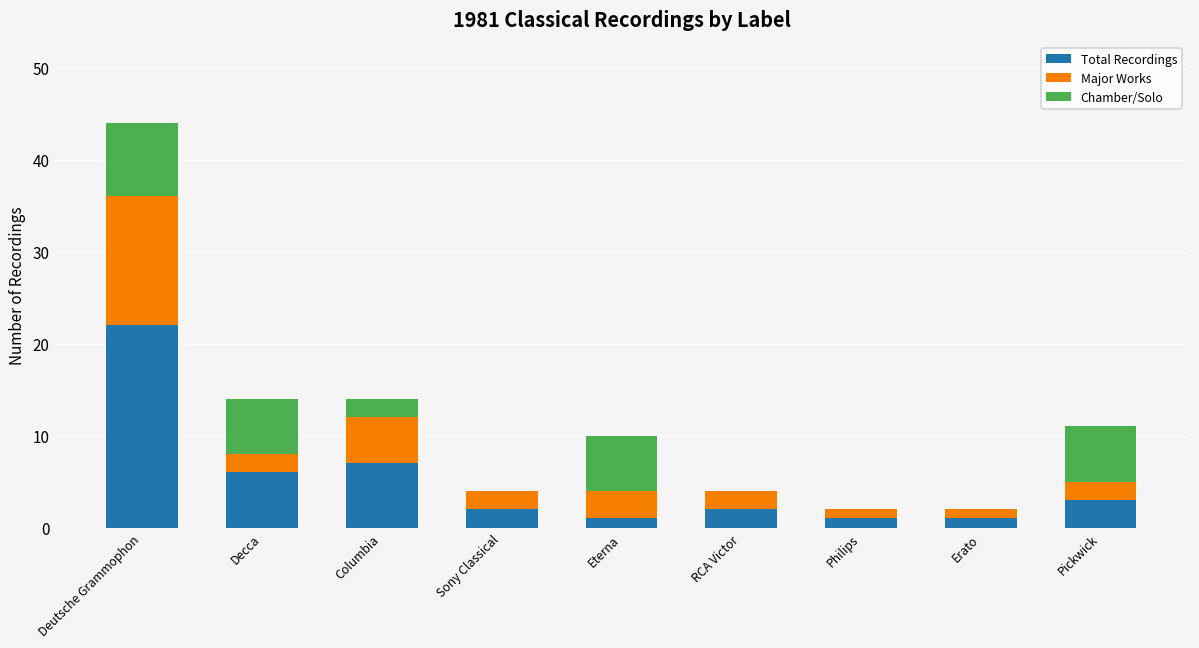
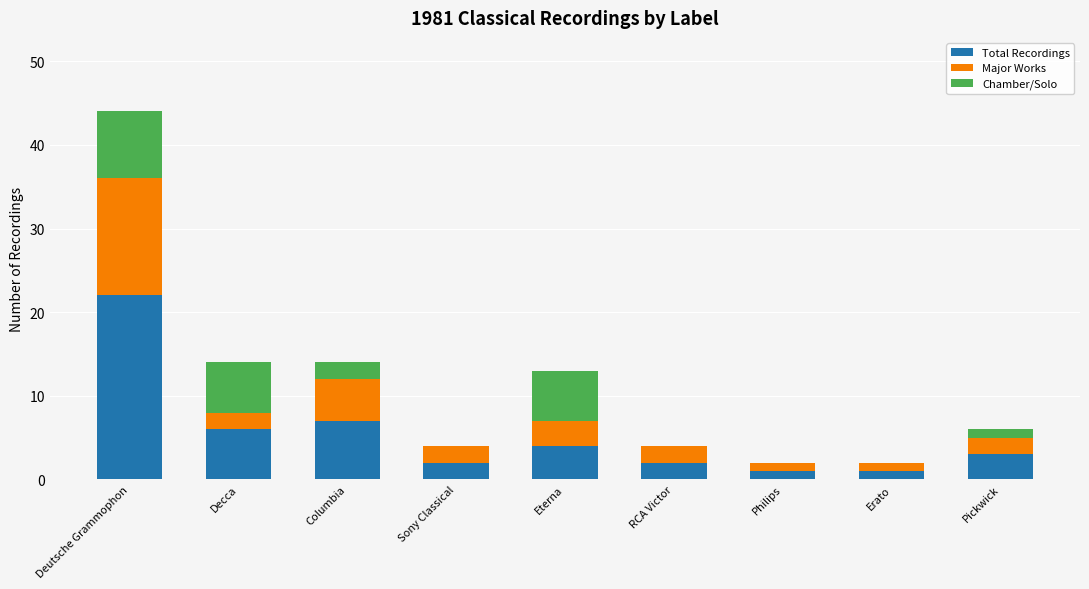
Total Recordings, Eterna: 1 -> 4
Chamber/Solo, Pickwick: 6 -> 1
